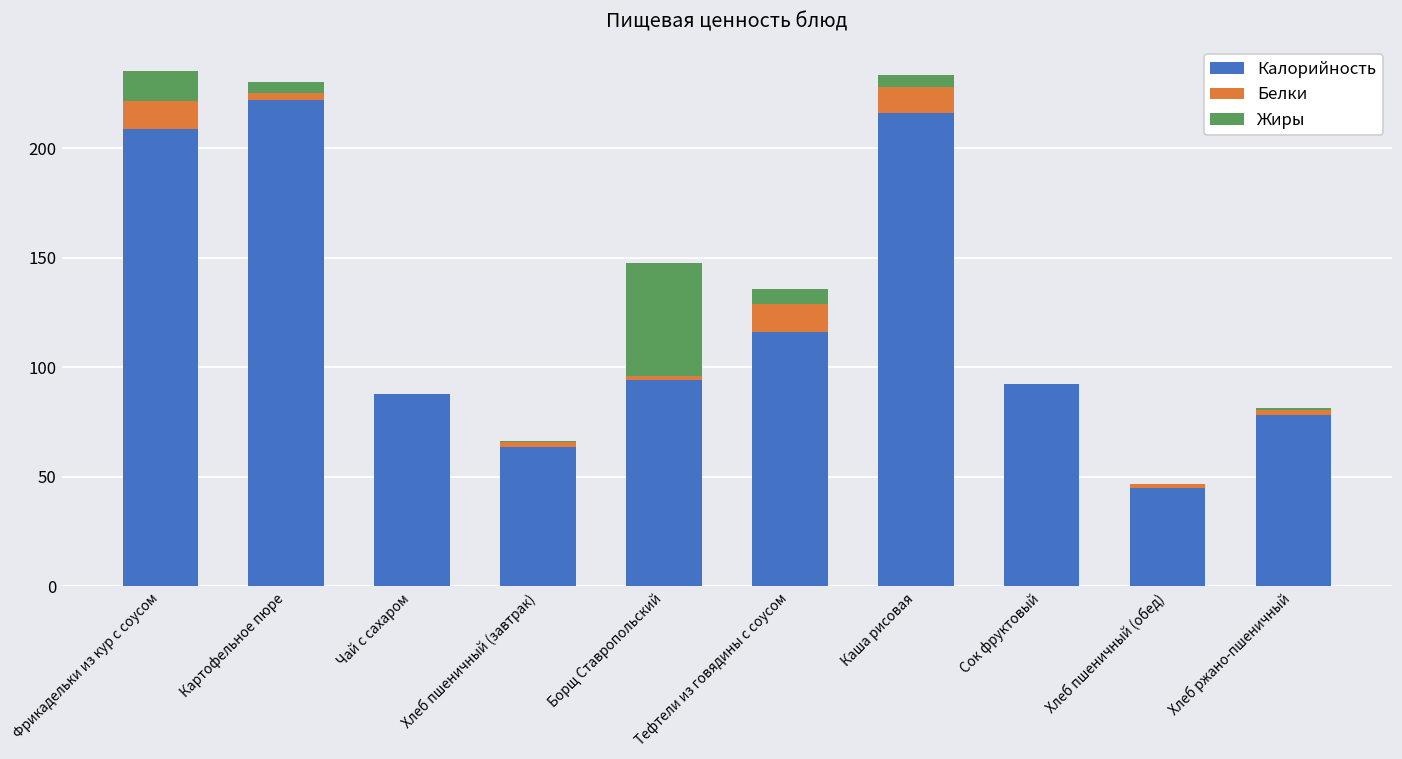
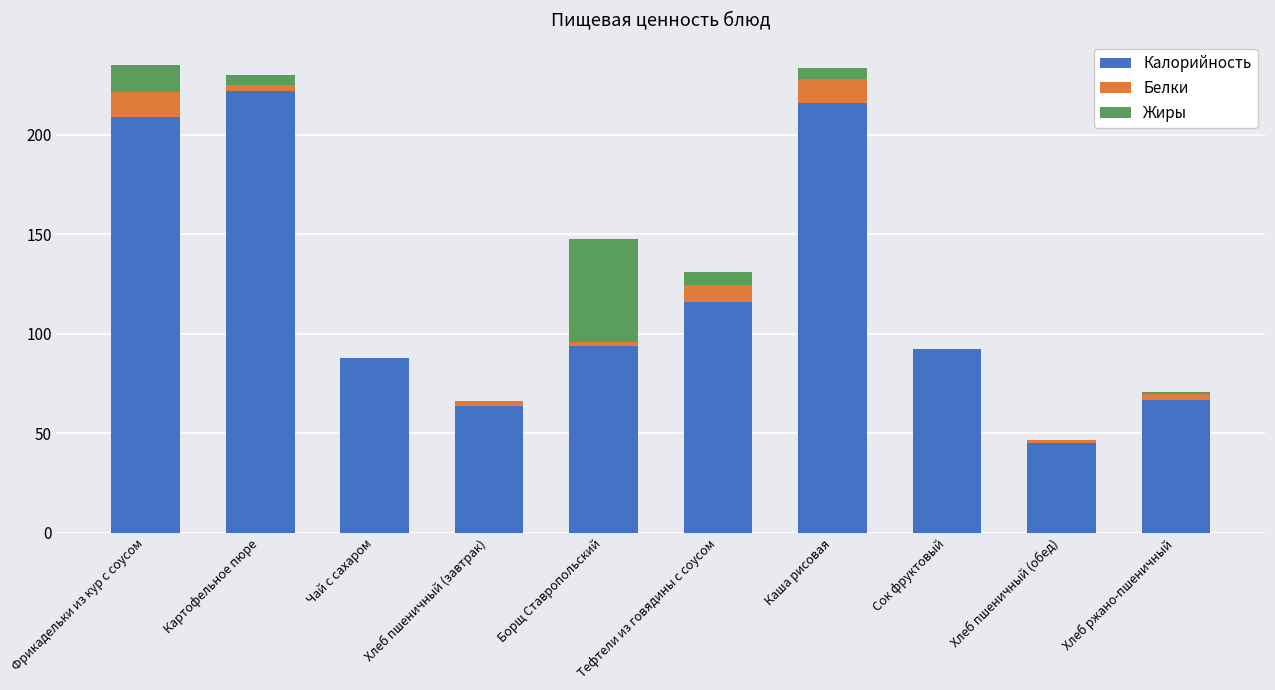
Белки, Тефтели из говядины с соусом: 13 -> 8
Калорийность, Хлеб ржано-пшеничный: 78 -> 67
